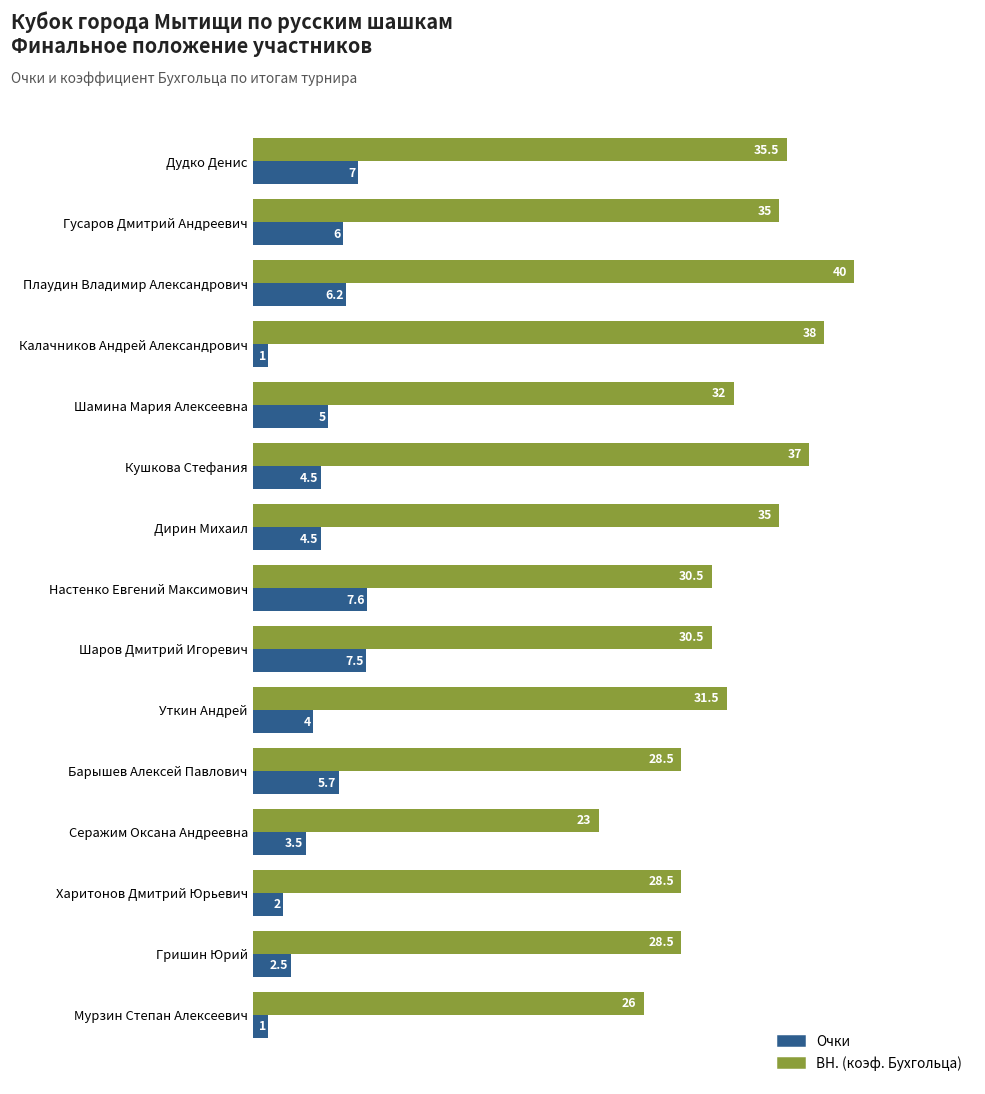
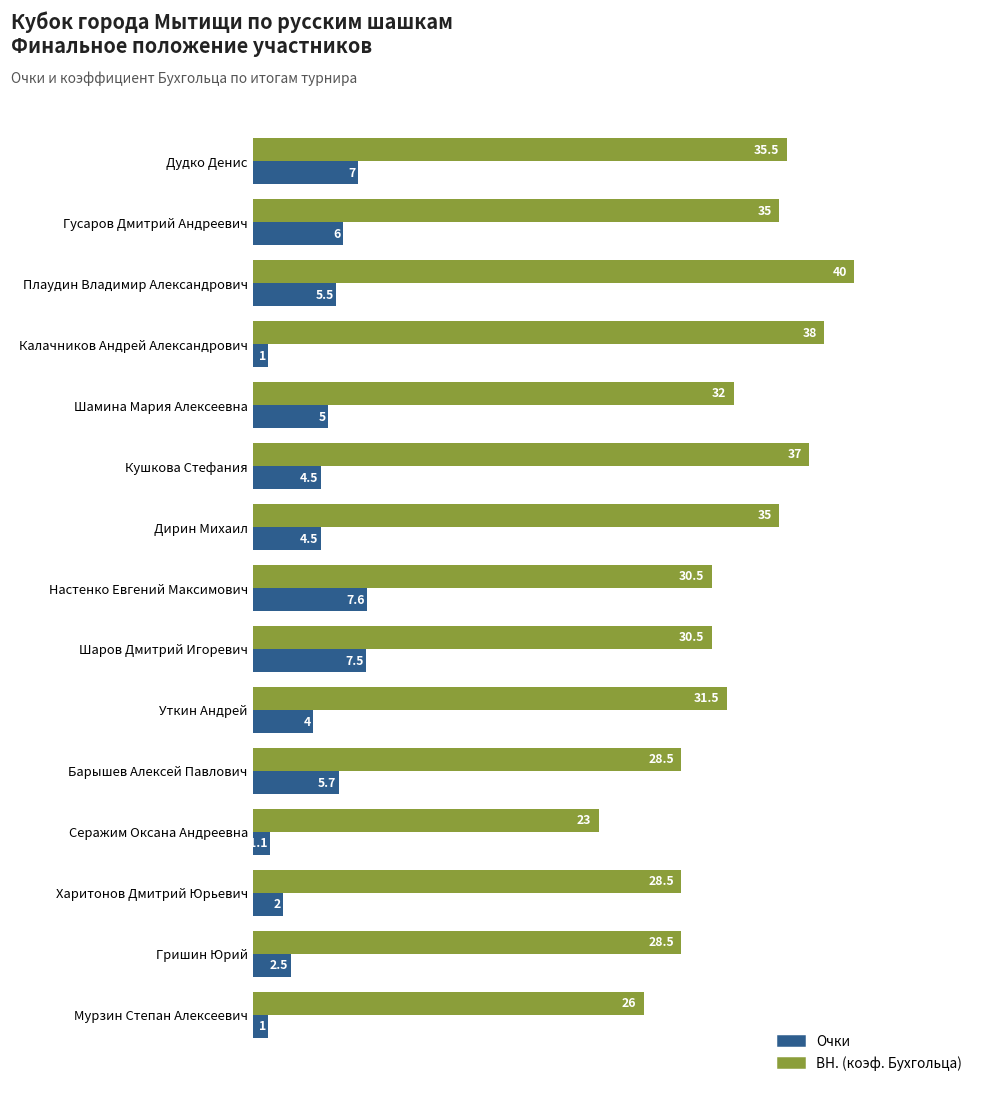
Очки, Плаудин Владимир Александрович: 6.2 -> 5.5
Очки, Серажим Оксана Андреевна: 3.5 -> 1.1
